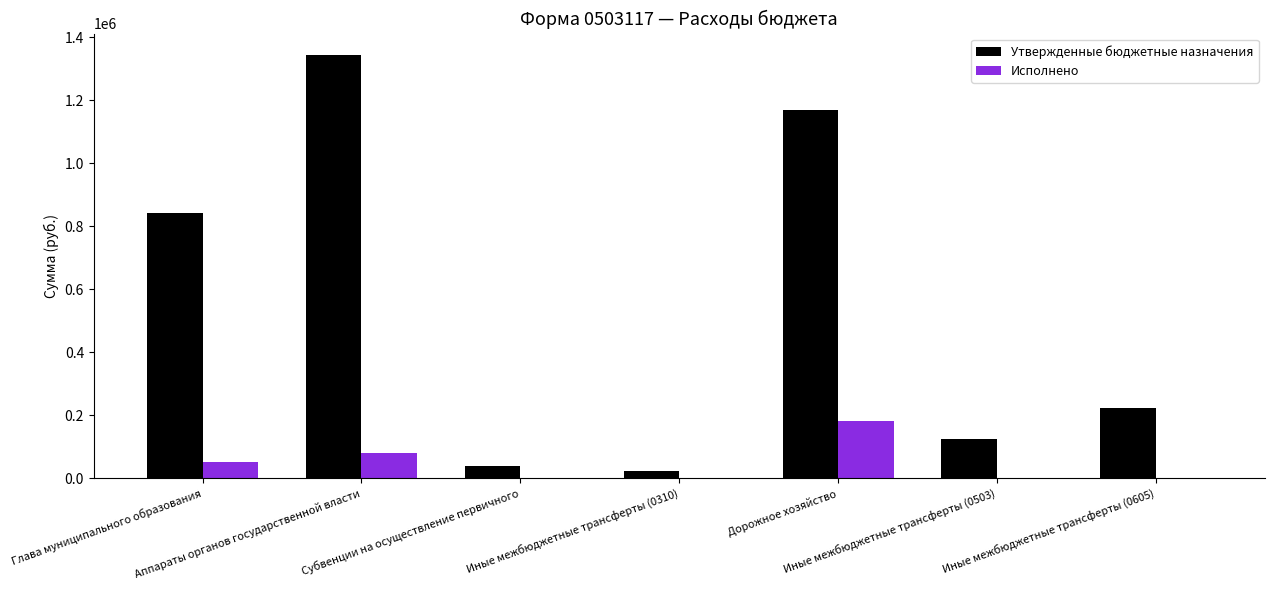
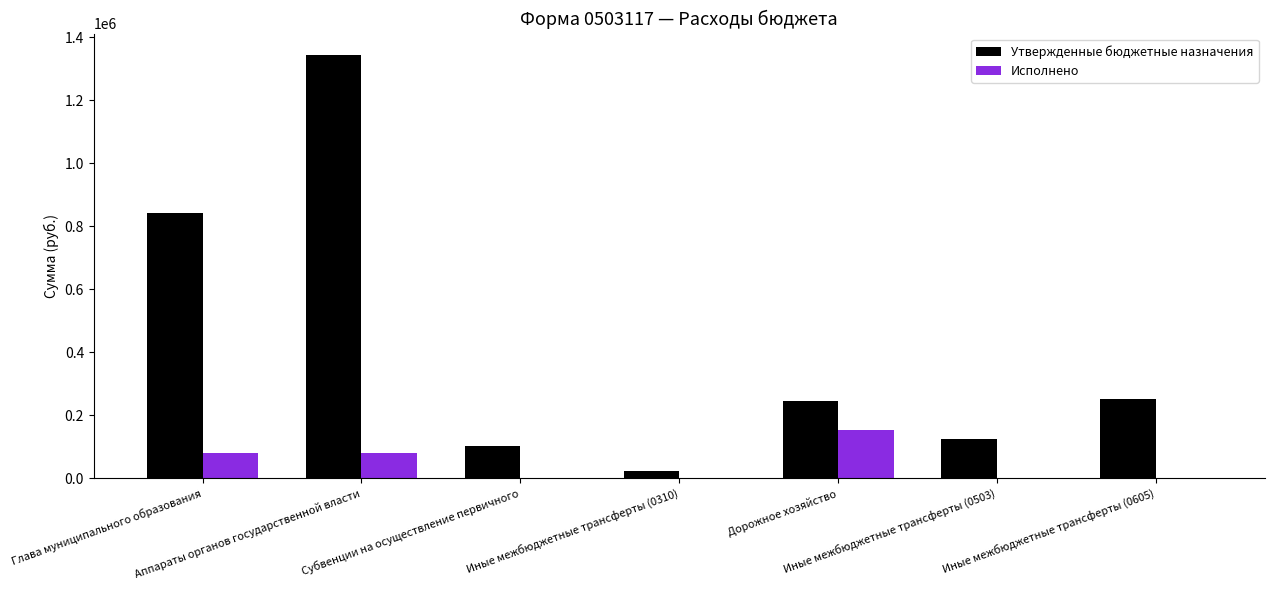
Исполнено, Глава муниципального образования: 50000 -> 80000
Утвержденные бюджетные назначения, Субвенции на осуществление первичного: 40000 -> 100000
Утвержденные бюджетные назначения, Дорожное хозяйство: 1170000 -> 240000
Исполнено, Дорожное хозяйство: 180000 -> 150000
Утвержденные бюджетные назначения, Иные межбюджетные трансферты (0605): 220000 -> 250000
